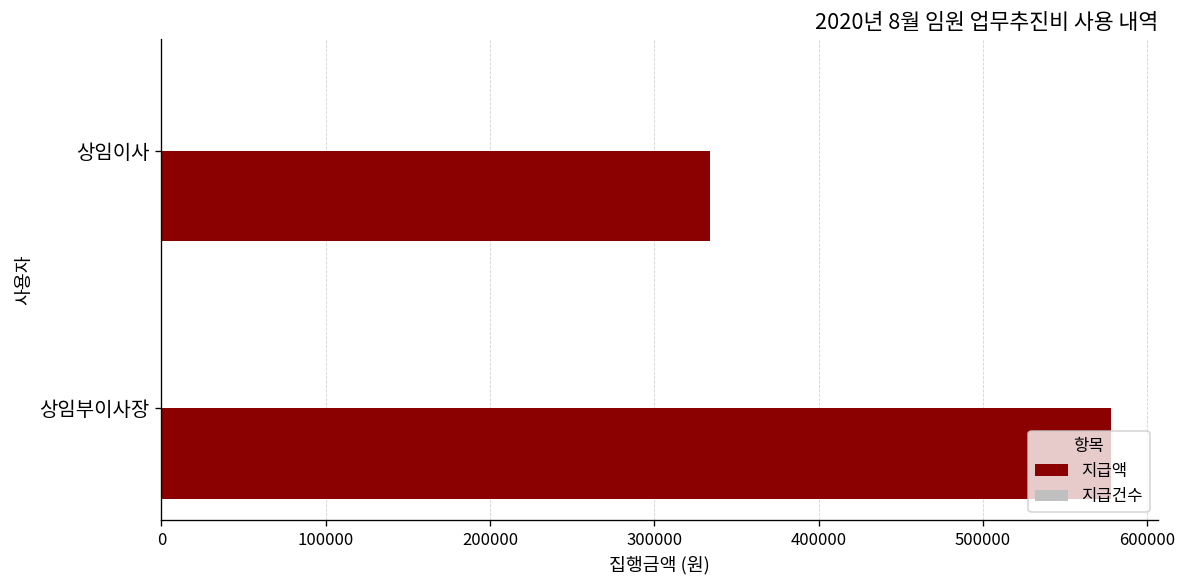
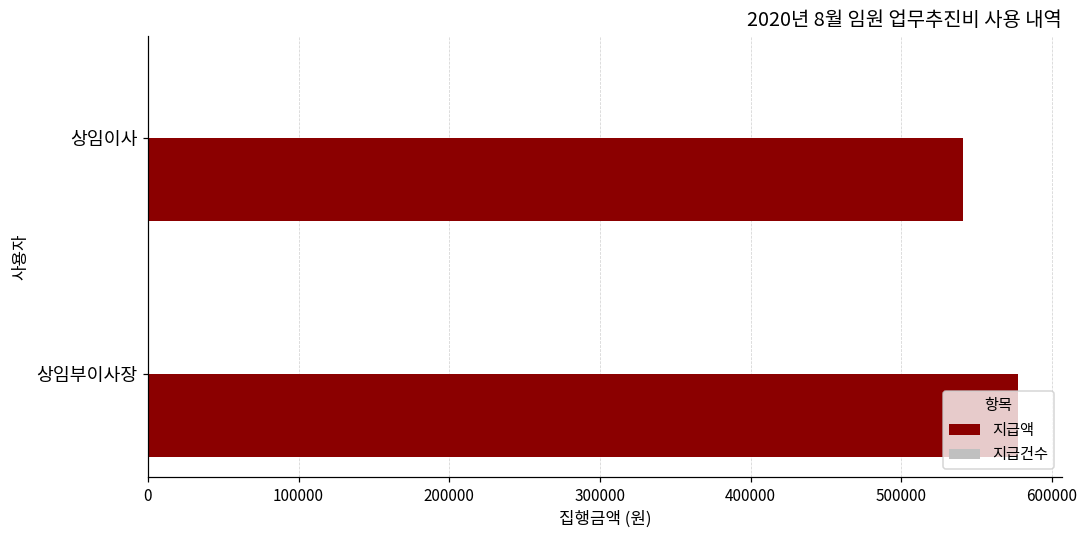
지급액, 상임이사: 334000 -> 541000
